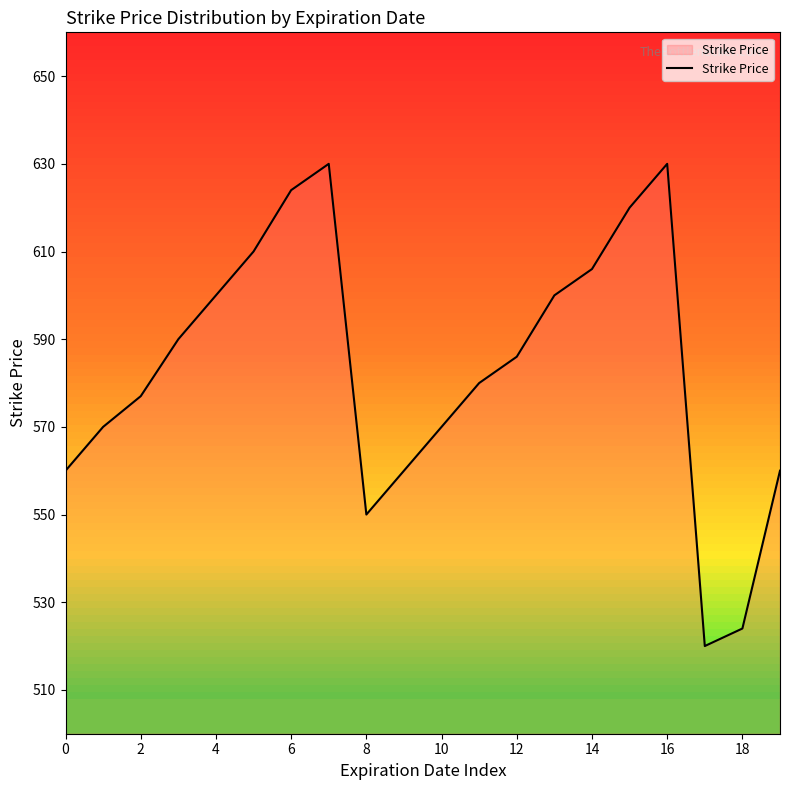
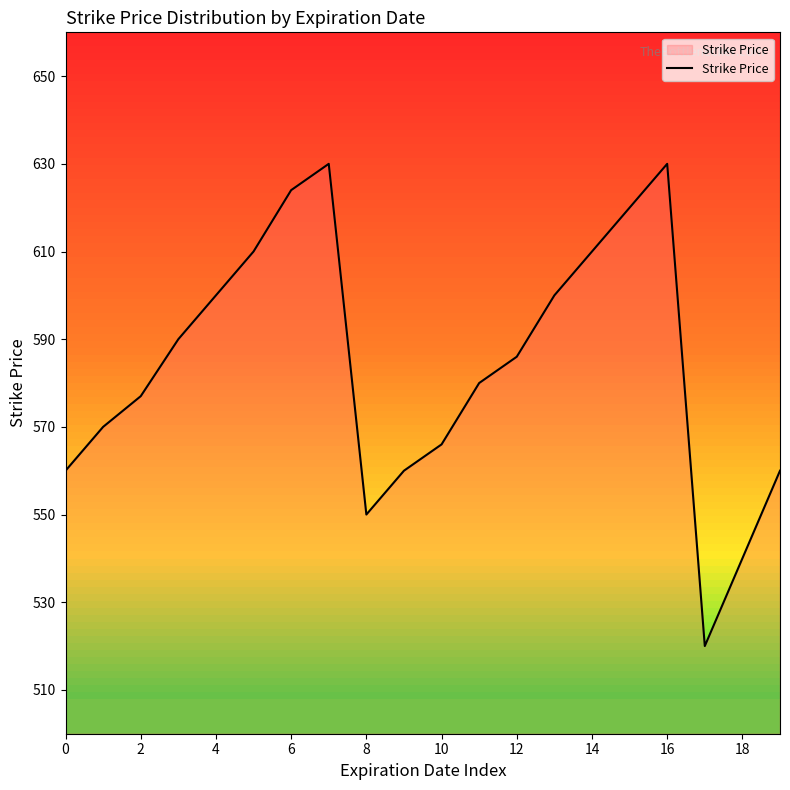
10: 570 -> 566
14: 606 -> 610
18: 524 -> 540
